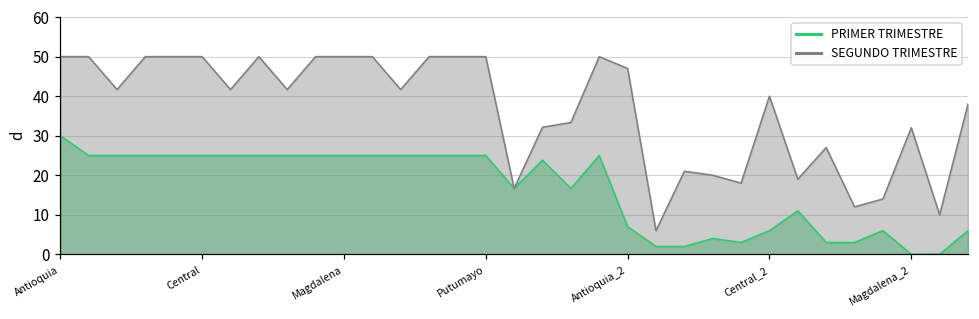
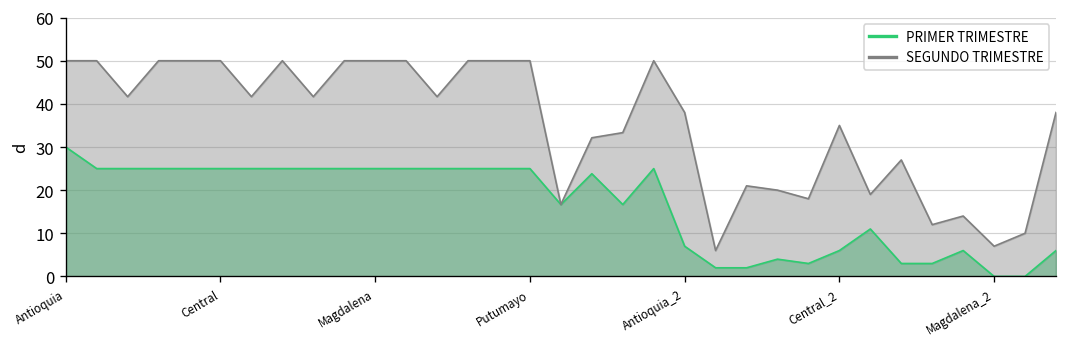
SEGUNDO TRIMESTRE, Antioquia_2: 47 -> 38
SEGUNDO TRIMESTRE, Central_2: 40 -> 35
SEGUNDO TRIMESTRE, Magdalena_2: 32 -> 7
